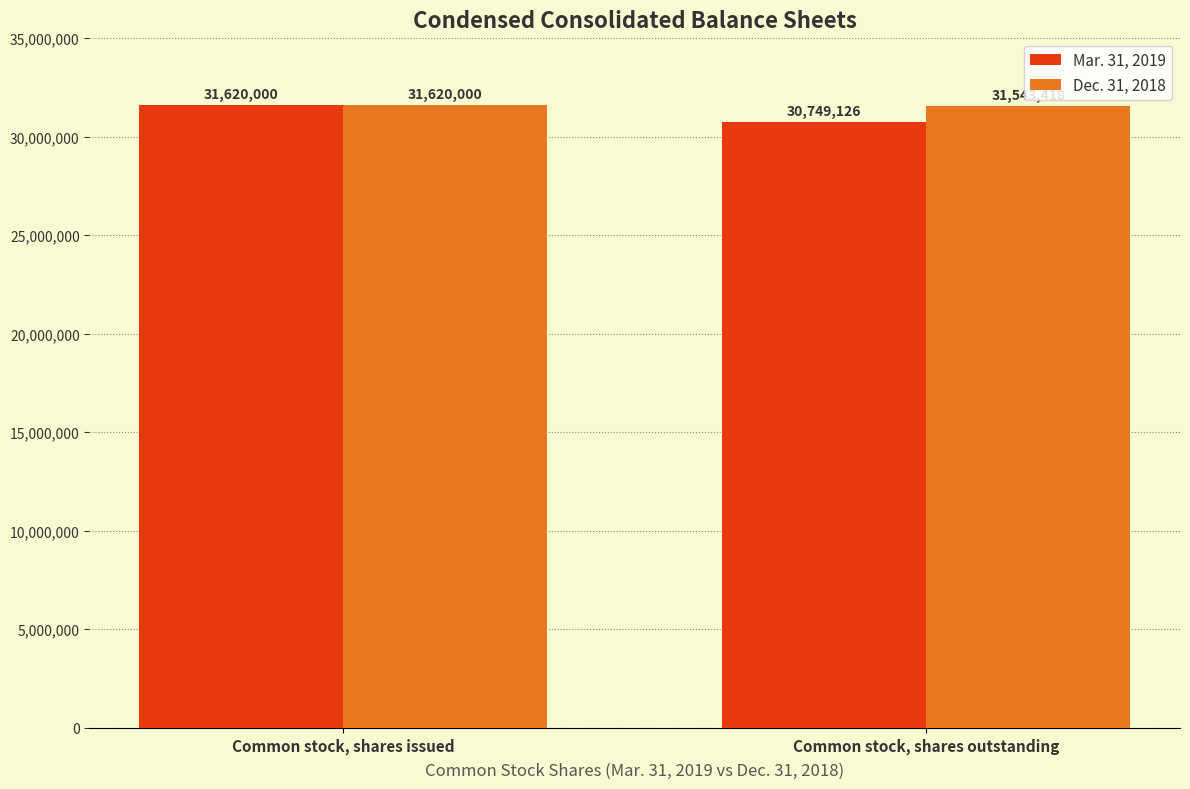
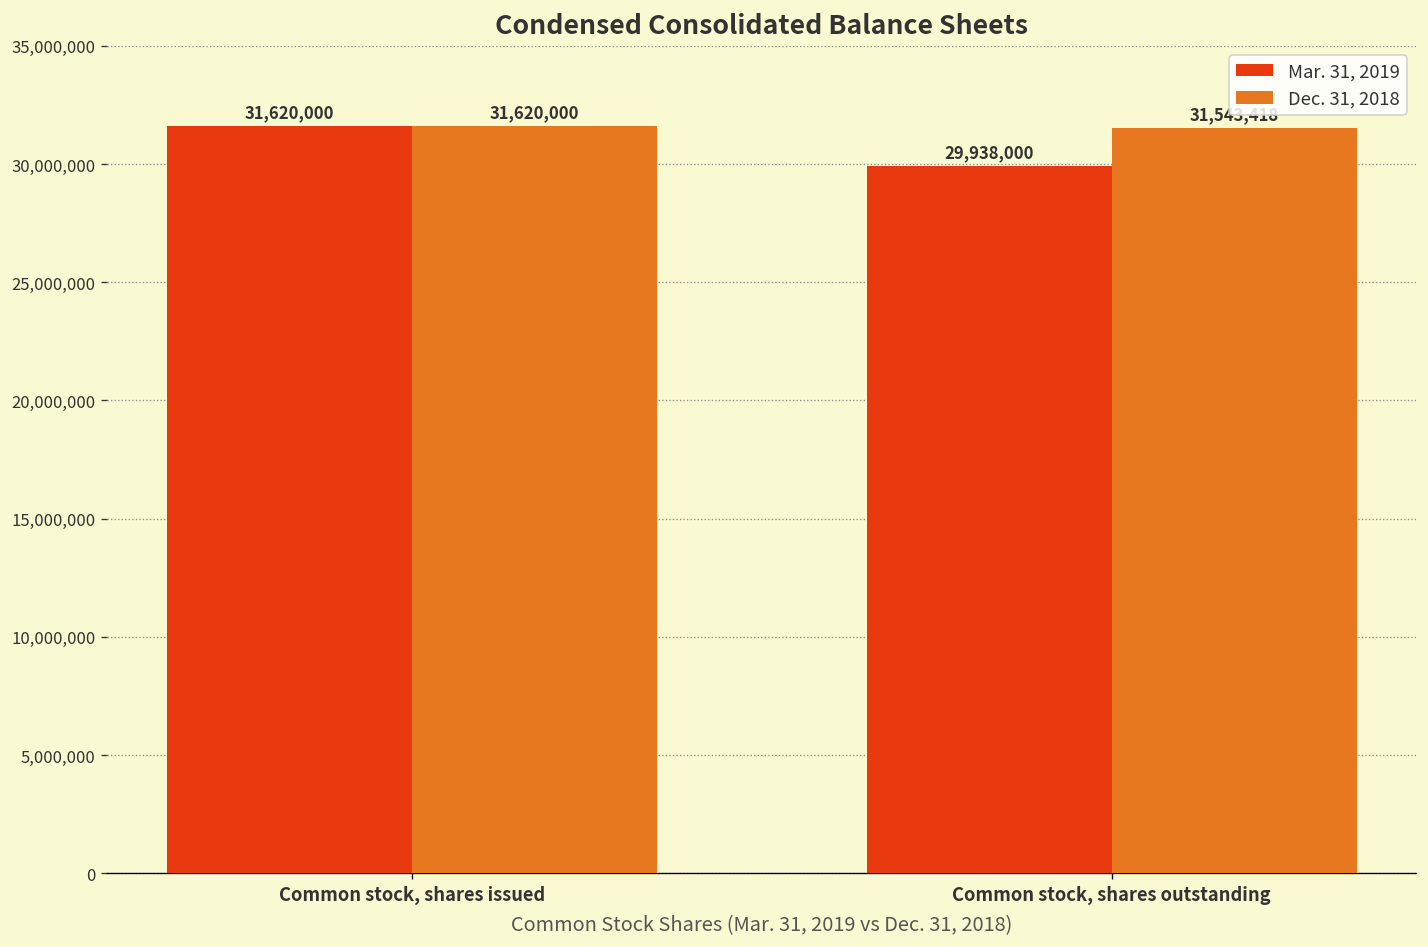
Mar. 31, 2019, Common stock, shares outstanding: 30,749,126 -> 29,938,000
